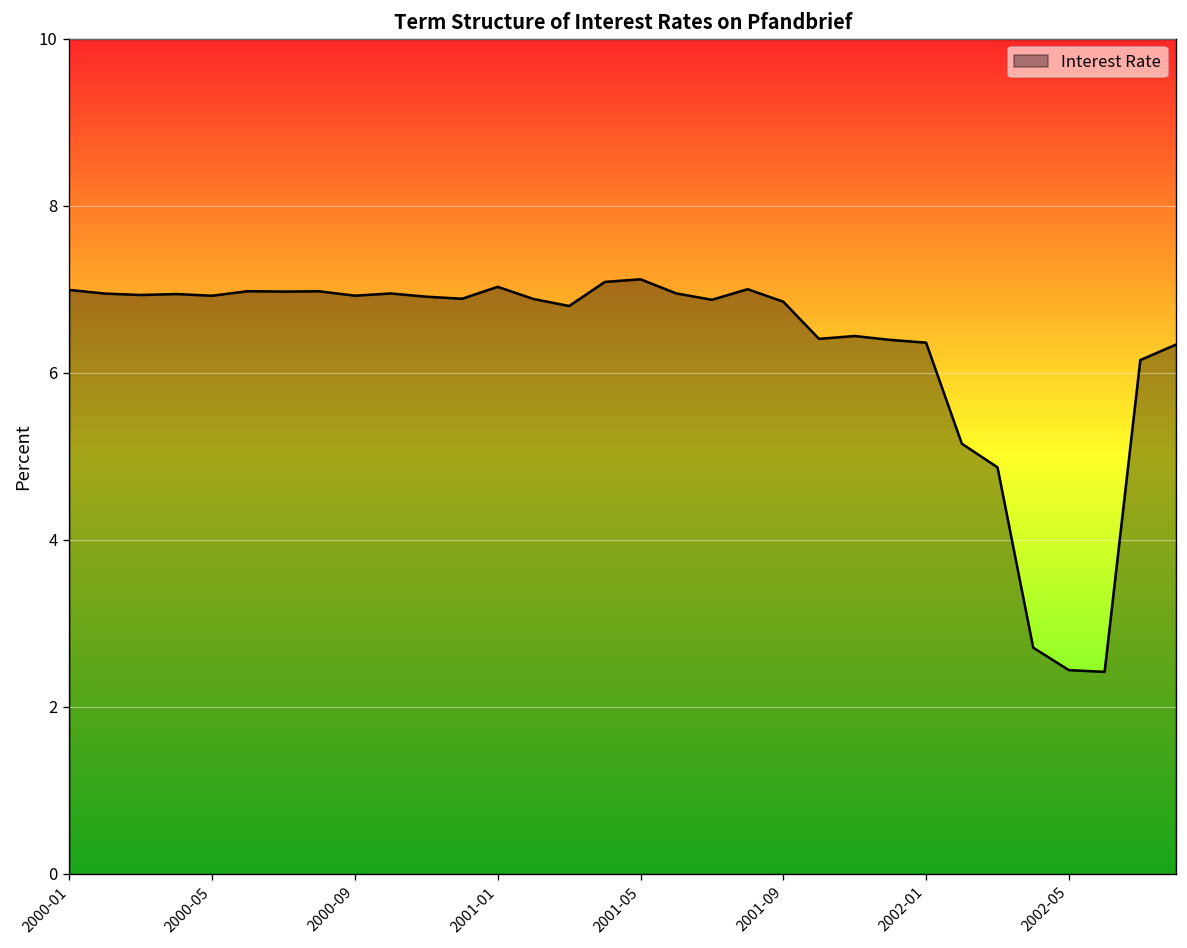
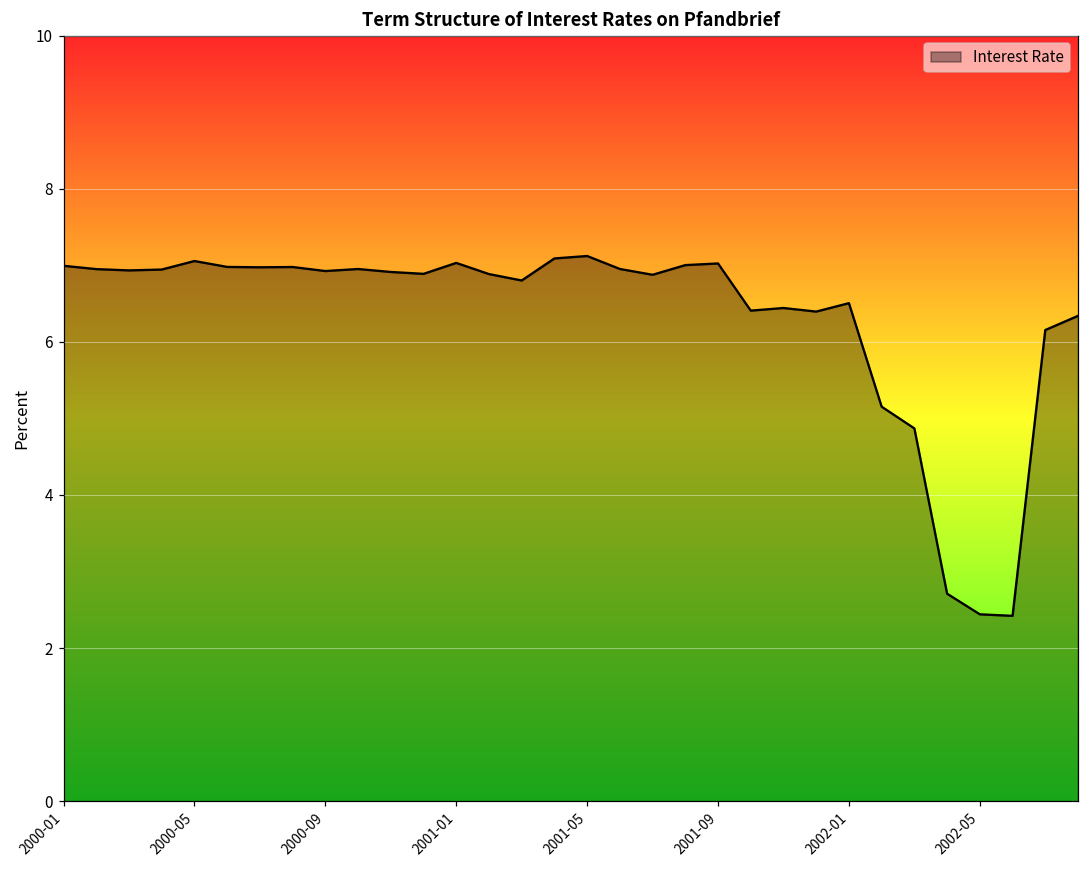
2000-05: 6.9 -> 7.1
2001-09: 6.9 -> 7.0
2002-01: 6.4 -> 6.5
